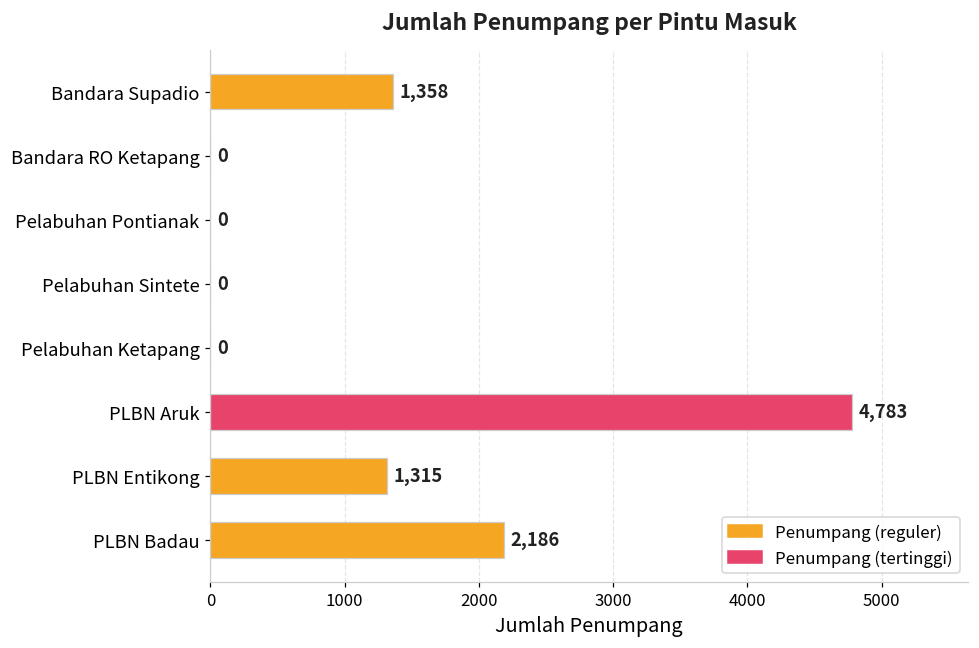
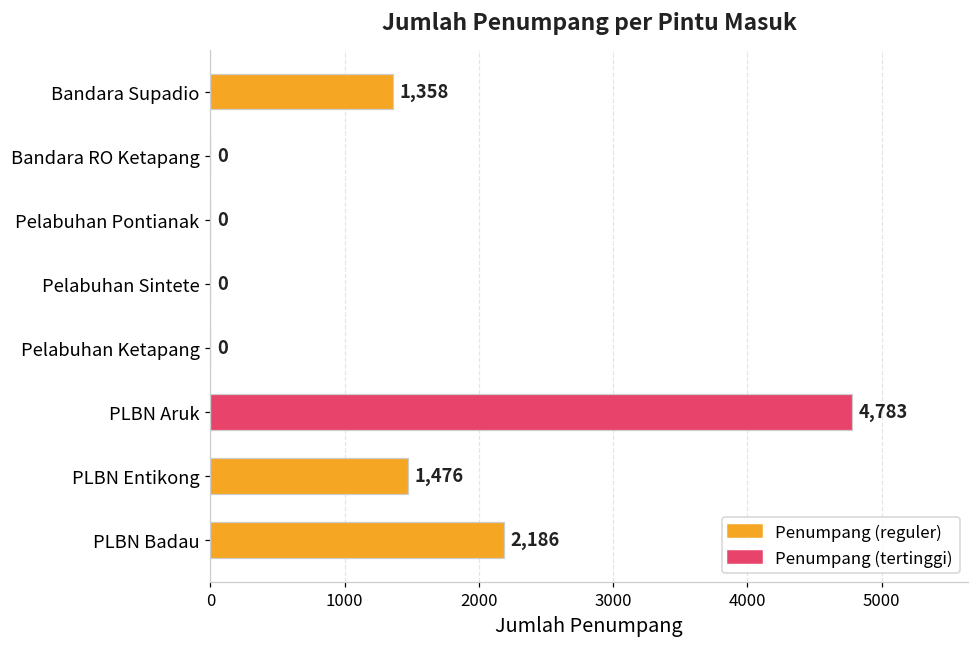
PLBN Entikong: 1,315 -> 1,476
